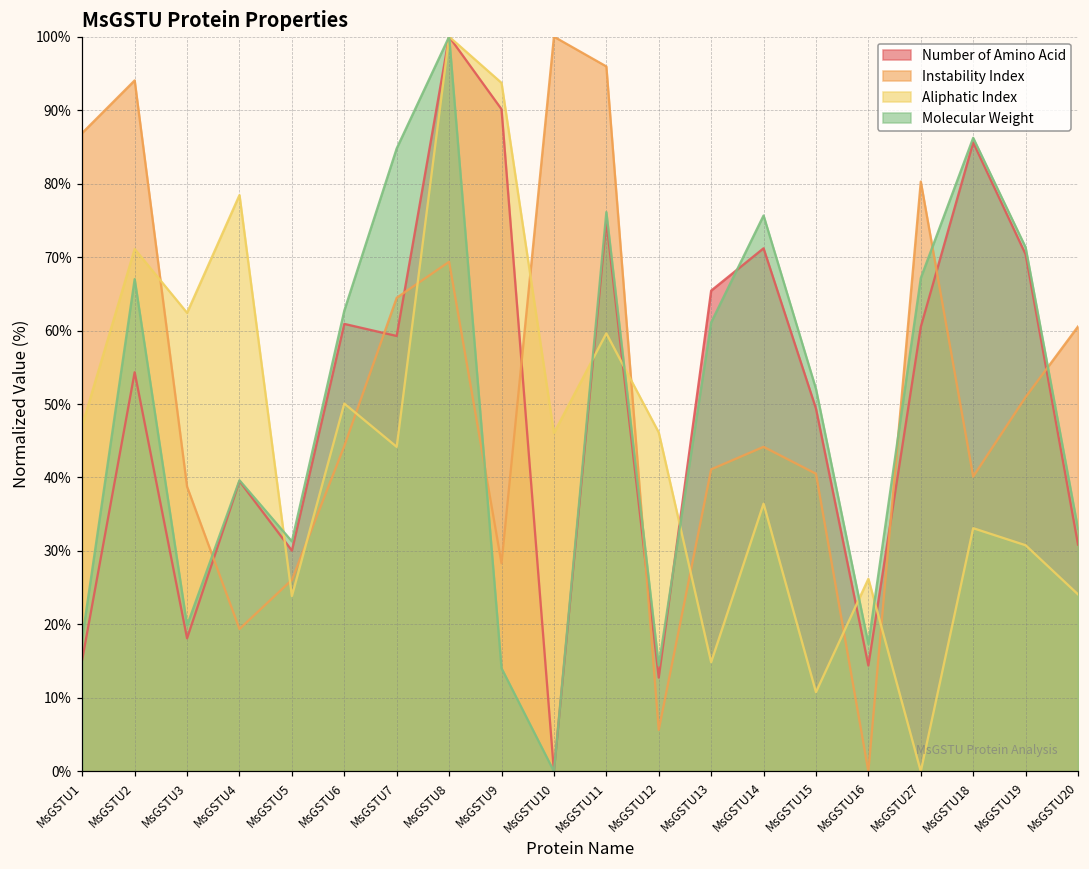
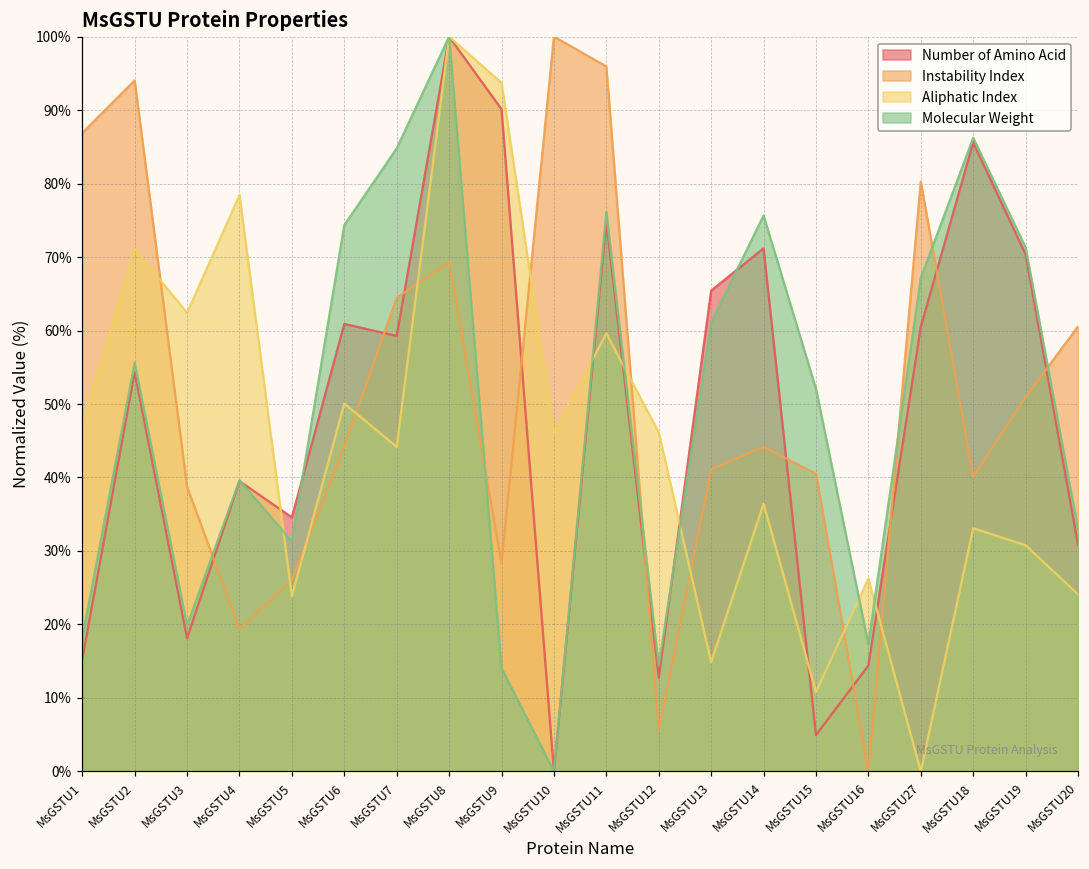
Molecular Weight, MsGSTU2: 67% -> 56%
Number of Amino Acid, MsGSTU5: 30% -> 35%
Molecular Weight, MsGSTU6: 63% -> 74%
Number of Amino Acid, MsGSTU15: 49% -> 5%
